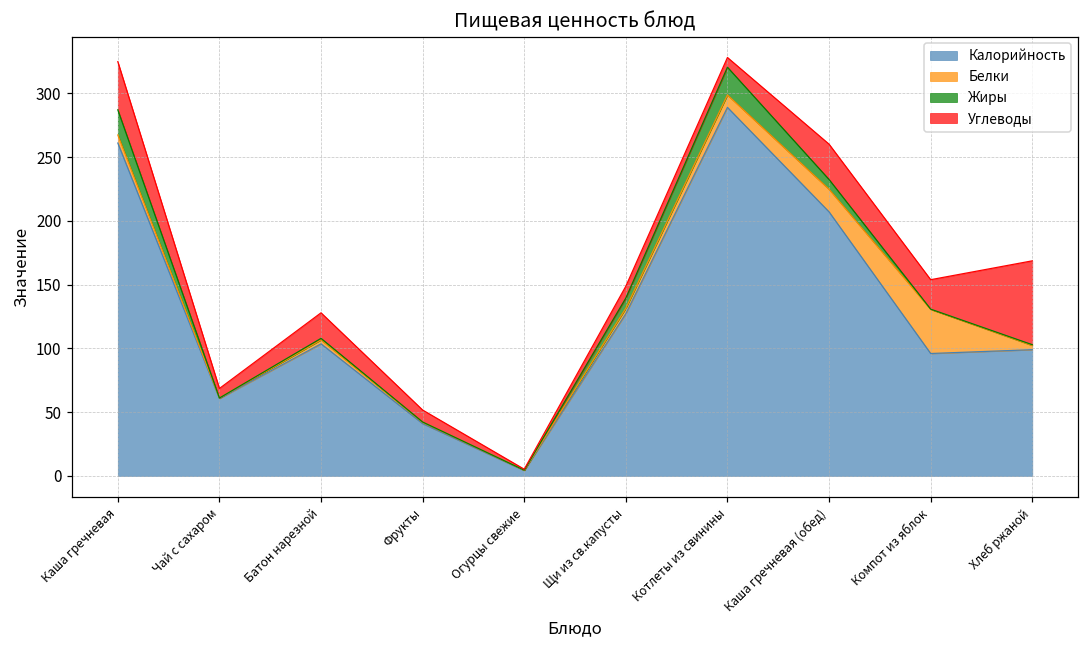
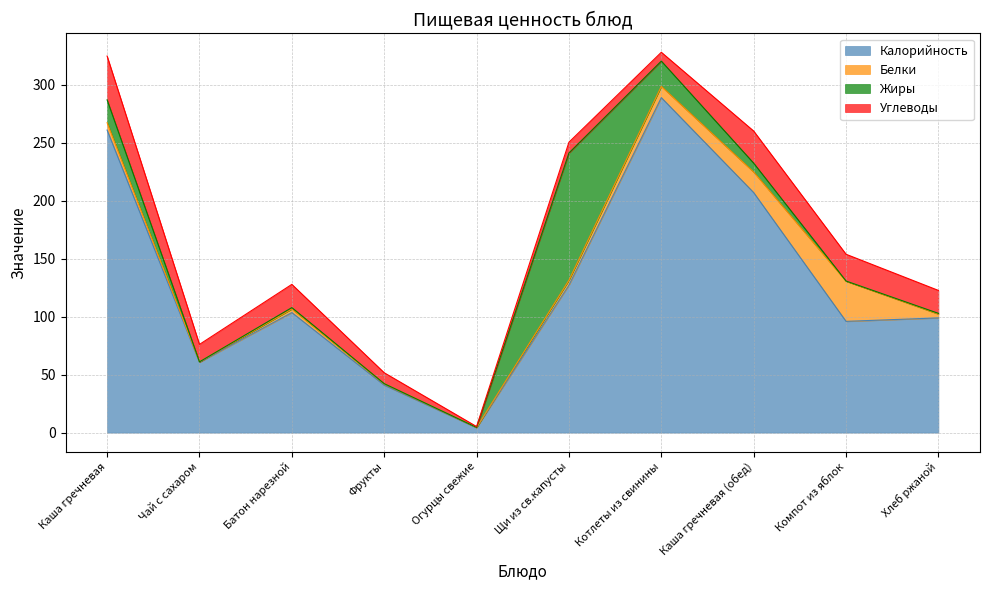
Углеводы, Чай с сахаром: 8 -> 15
Жиры, Щи из св.капусты: 8 -> 110
Углеводы, Хлеб ржаной: 66 -> 20
